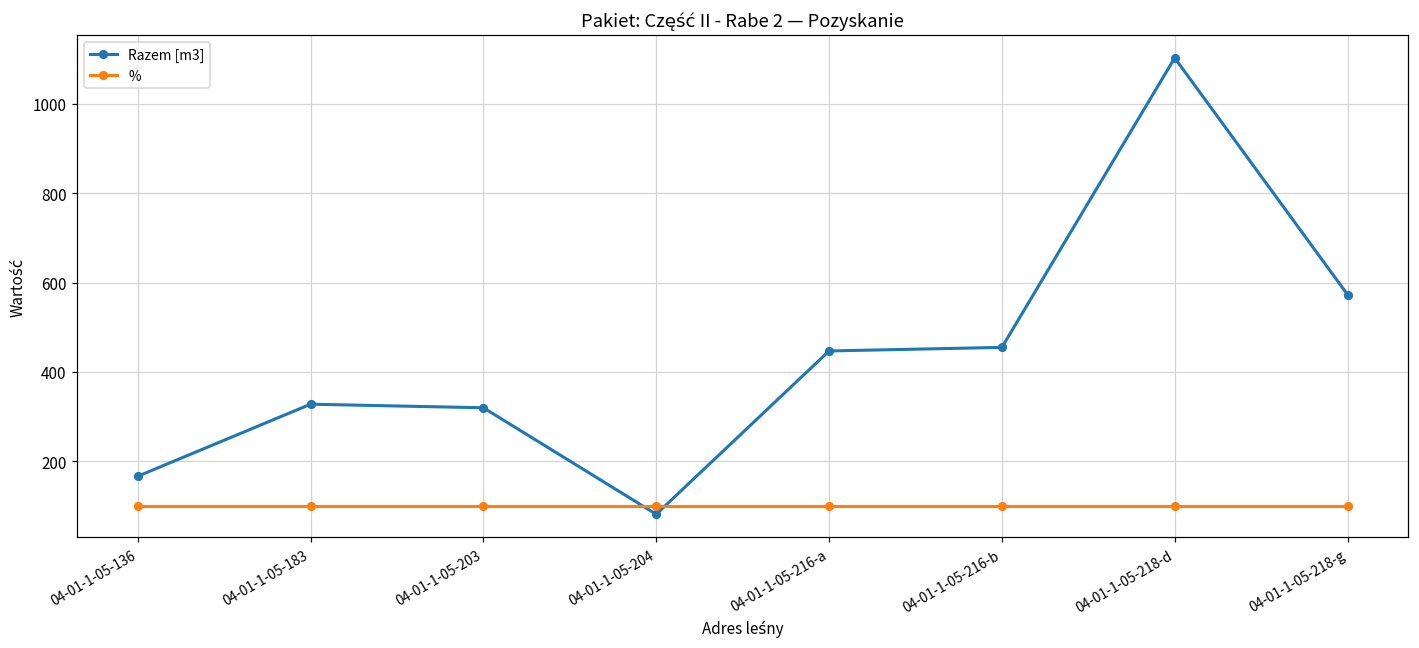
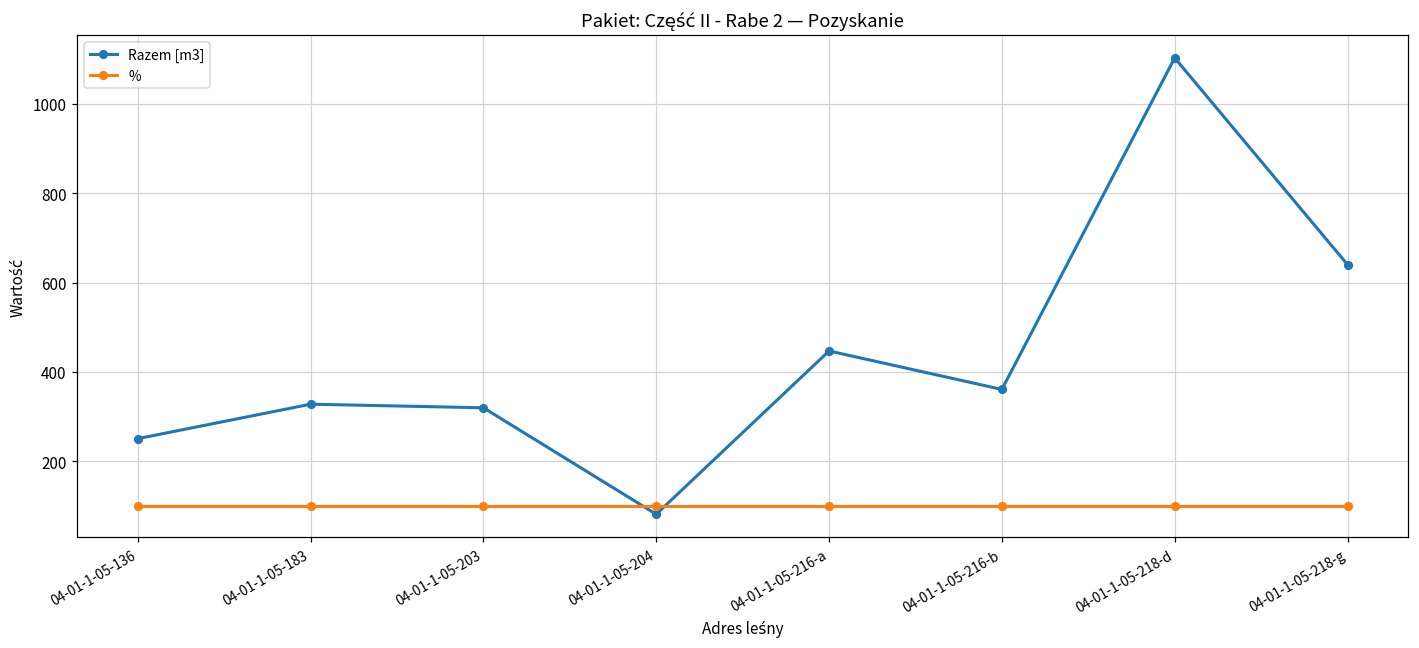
Razem [m3], 04-01-1-05-136: 170 -> 250
Razem [m3], 04-01-1-05-216-b: 460 -> 360
Razem [m3], 04-01-1-05-218-g: 570 -> 640
